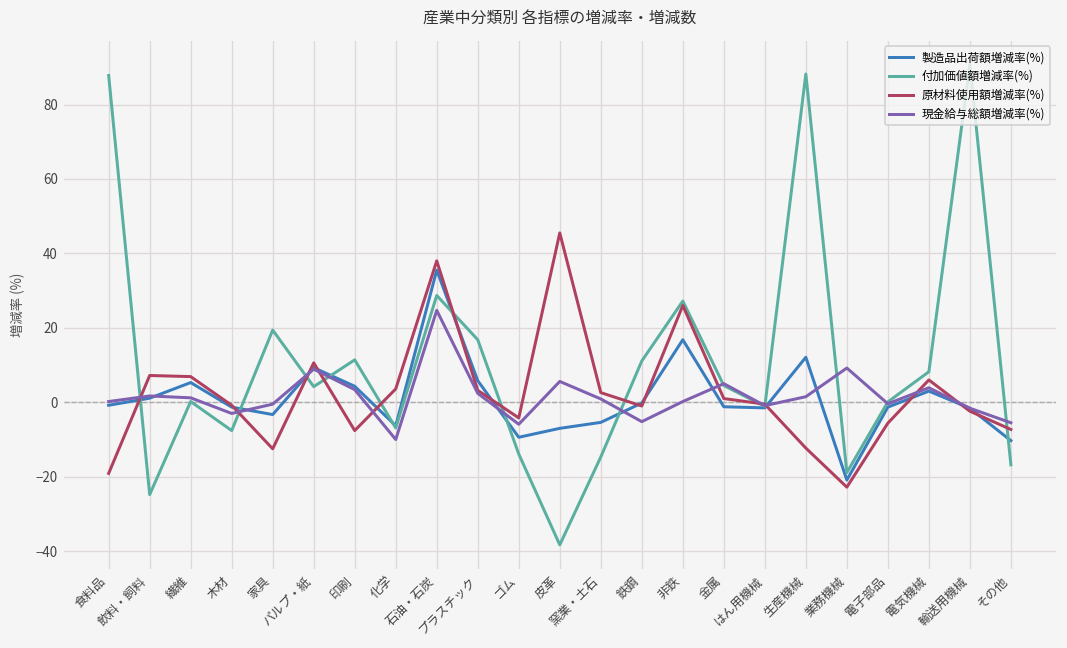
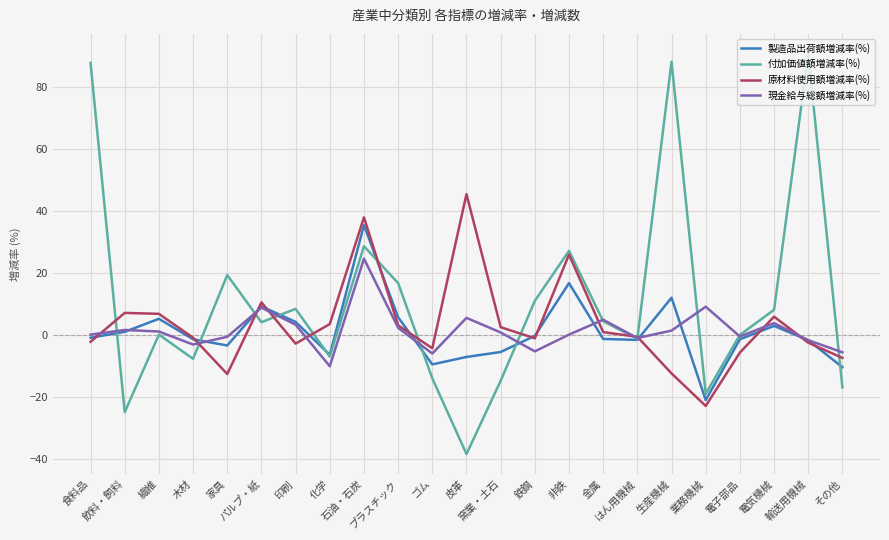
原材料使用額増減率(%), 食料品: -19 -> -2
付加価値額増減率(%), 印刷: 11 -> 9
原材料使用額増減率(%), 印刷: -8 -> -3
